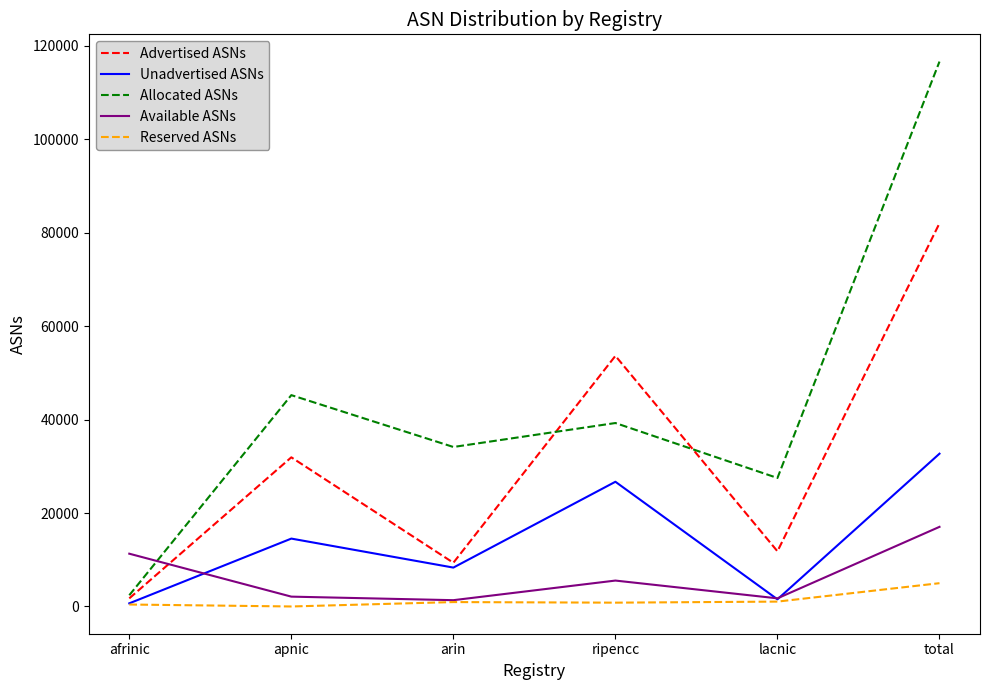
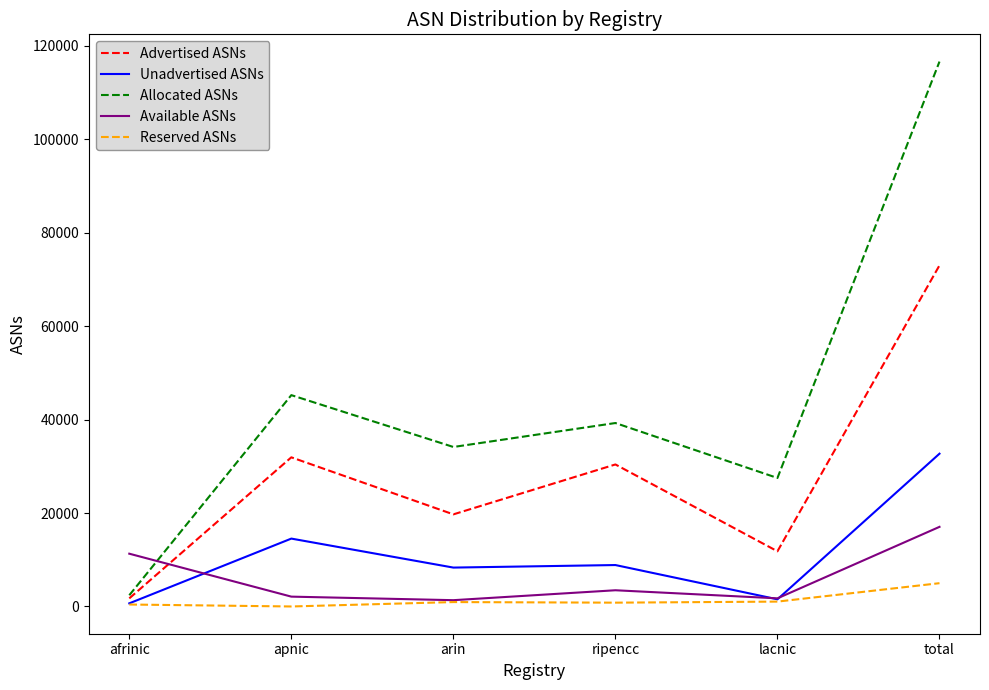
Advertised ASNs, arin: 9000 -> 20000
Advertised ASNs, ripencc: 54000 -> 30000
Unadvertised ASNs, ripencc: 27000 -> 9000
Available ASNs, ripencc: 6000 -> 3000
Advertised ASNs, total: 82000 -> 73000
